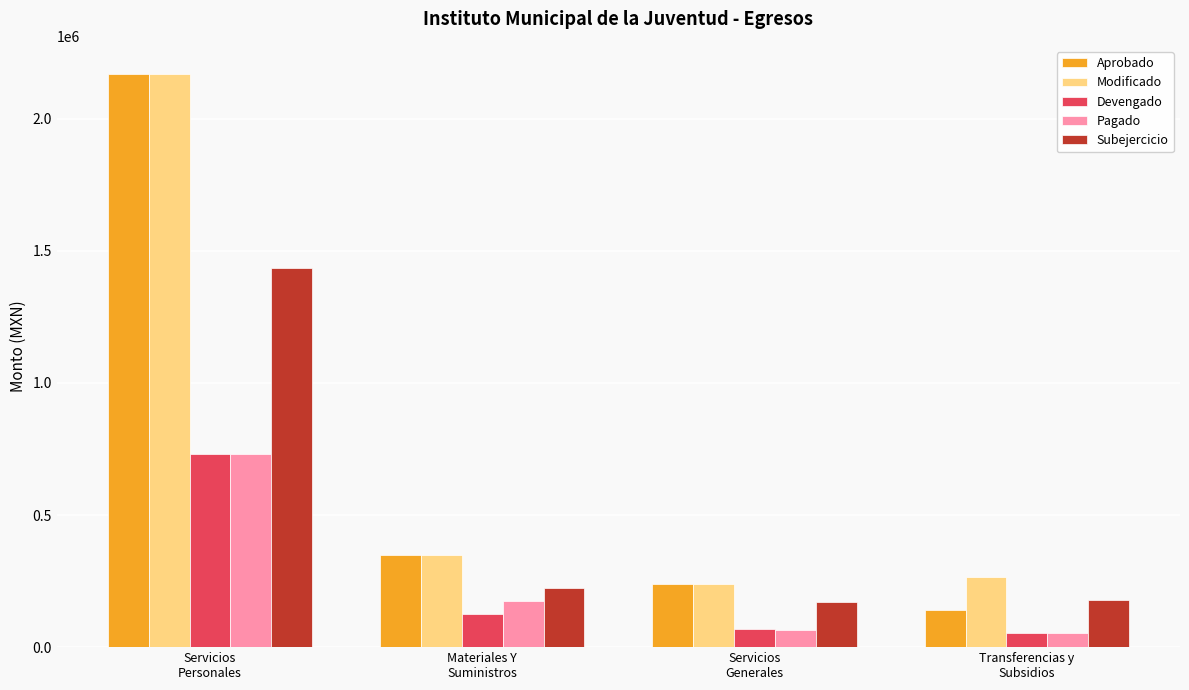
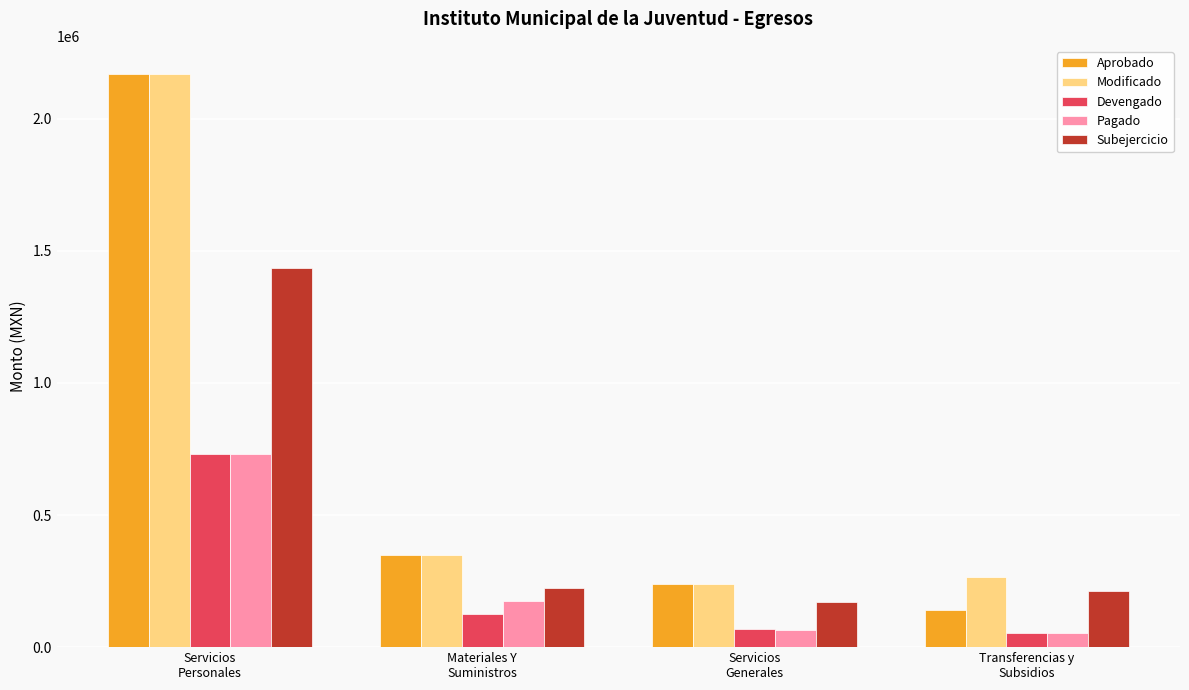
Subejercicio, Transferencias y Subsidios: 180000 -> 210000
